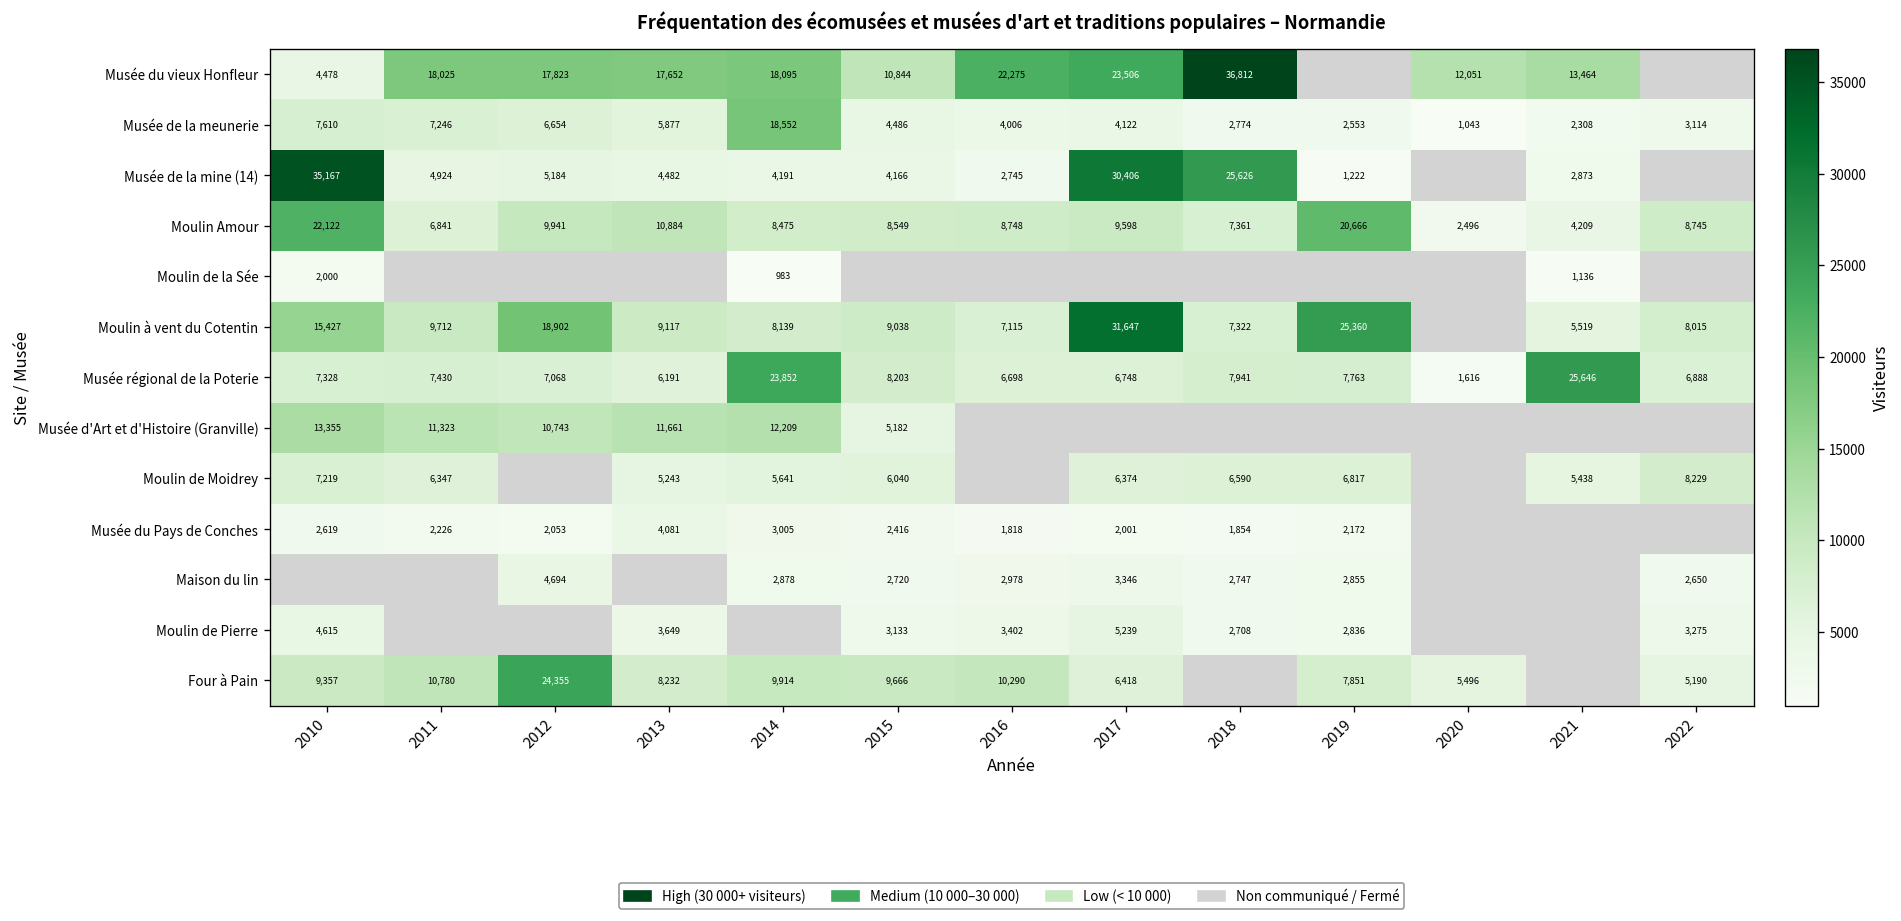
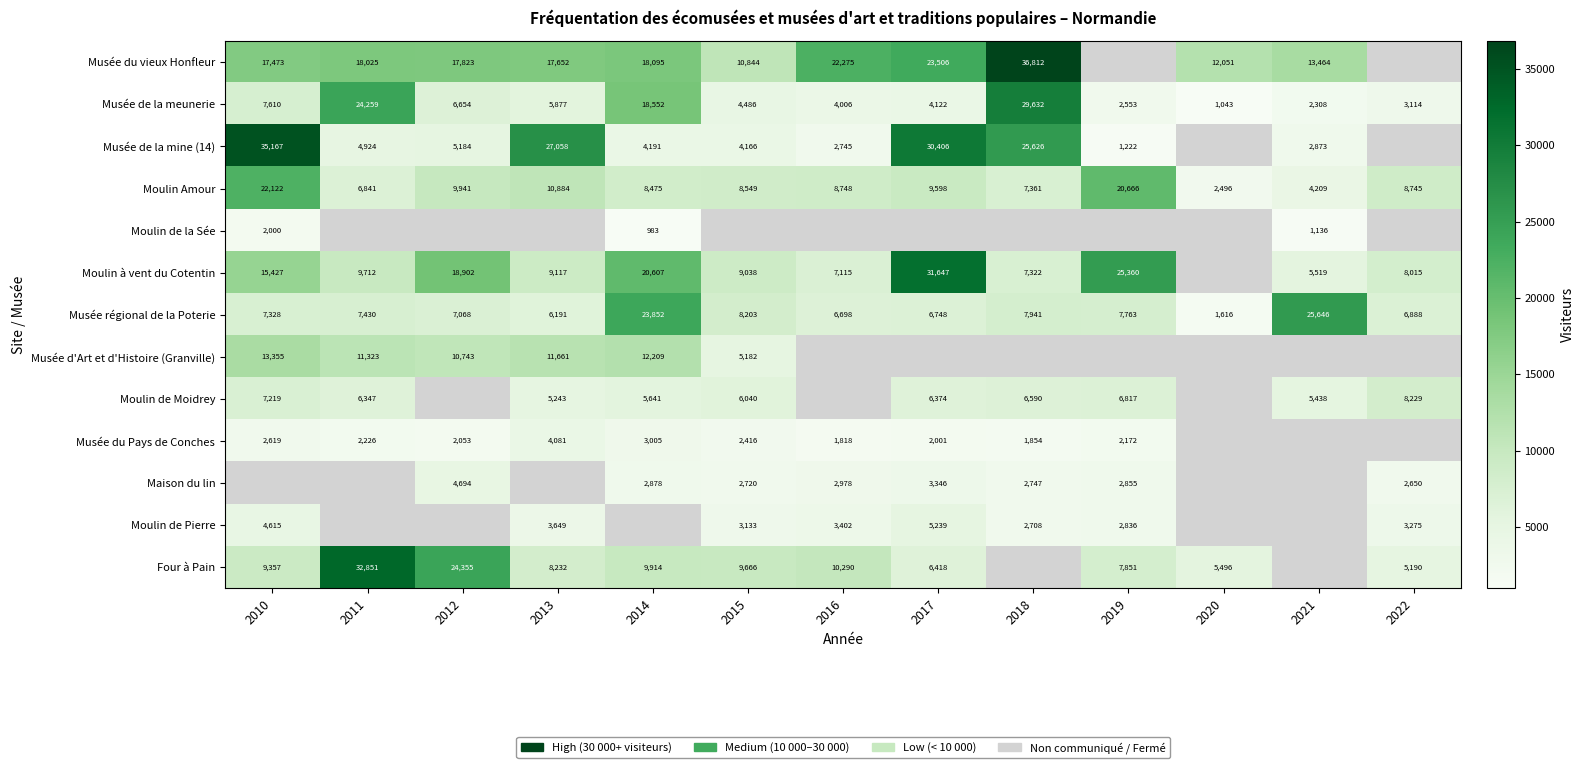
Musée du vieux Honfleur, 2010: 4,478 -> 17,473
Musée de la meunerie, 2011: 7,246 -> 24,259
Musée de la meunerie, 2018: 2,774 -> 29,632
Musée de la mine (14), 2013: 4,482 -> 27,058
Moulin à vent du Cotentin, 2014: 8,139 -> 20,607
Four à Pain, 2011: 10,780 -> 32,851
